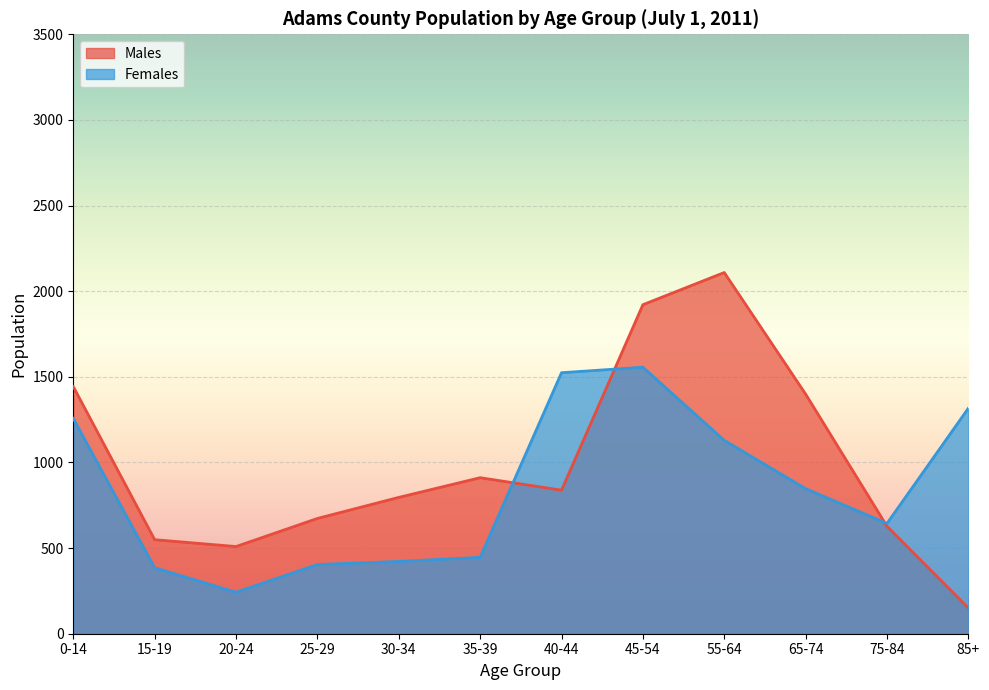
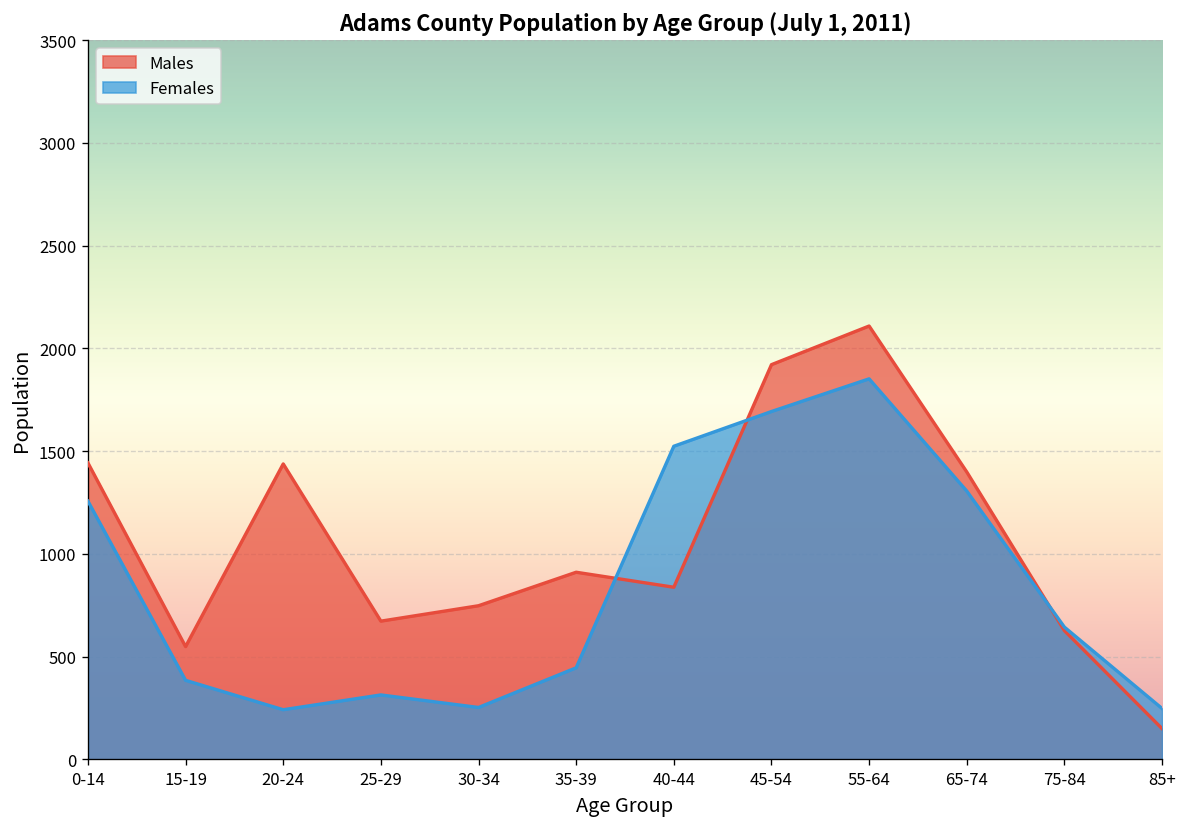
Males, 20-24: 510 -> 1440
Females, 25-29: 400 -> 310
Males, 30-34: 800 -> 750
Females, 30-34: 420 -> 250
Females, 45-54: 1560 -> 1690
Females, 55-64: 1130 -> 1850
Females, 65-74: 850 -> 1310
Females, 85+: 1320 -> 250
